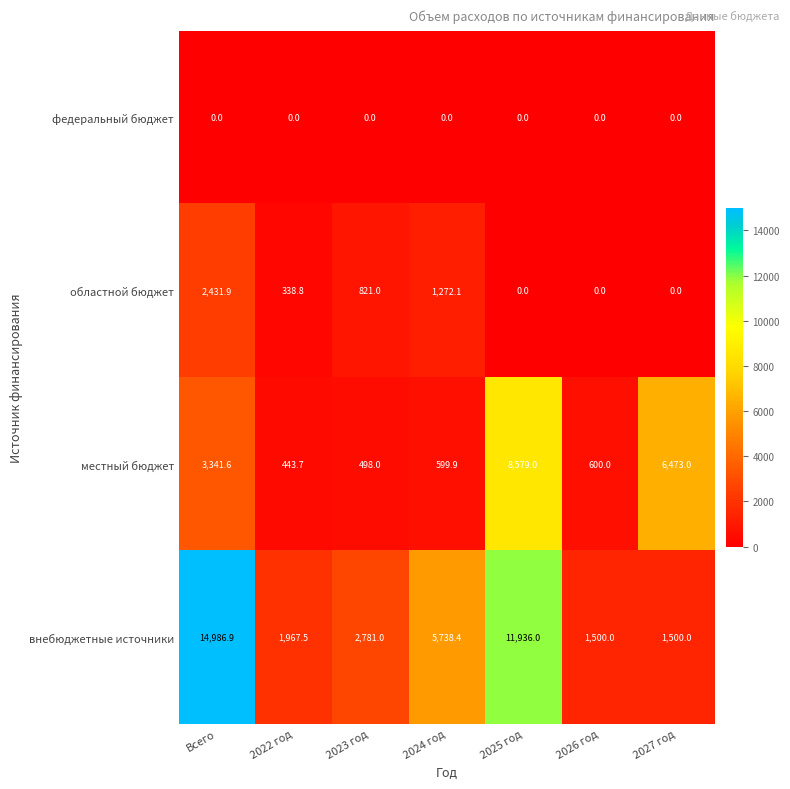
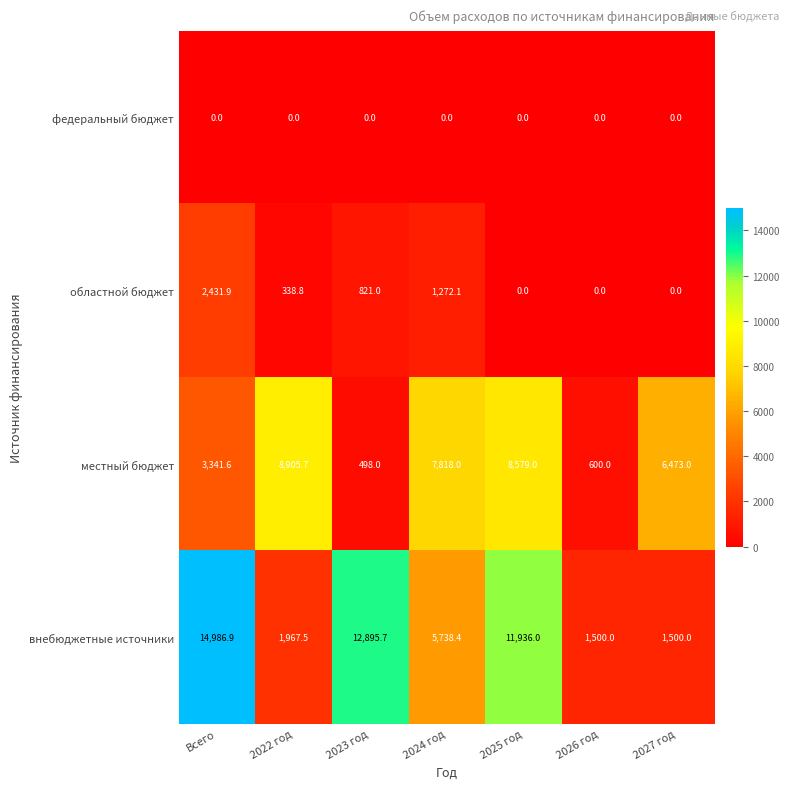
местный бюджет, 2022 год: 443.7 -> 8,905.7
местный бюджет, 2024 год: 599.9 -> 7,818.0
внебюджетные источники, 2023 год: 2,781.0 -> 12,895.7
